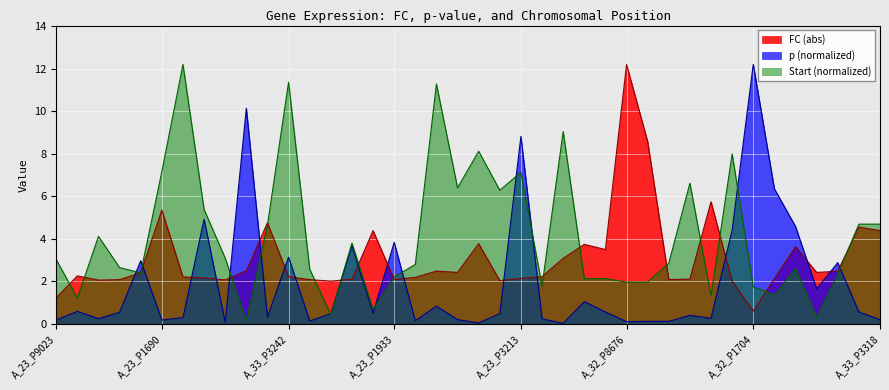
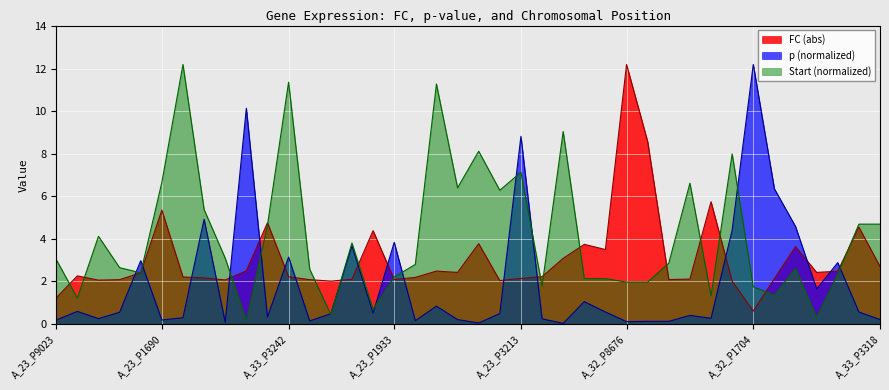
Start (normalized), A_23_P1690: 7.2 -> 6.6
FC (abs), A_33_P3318: 4.4 -> 2.7
